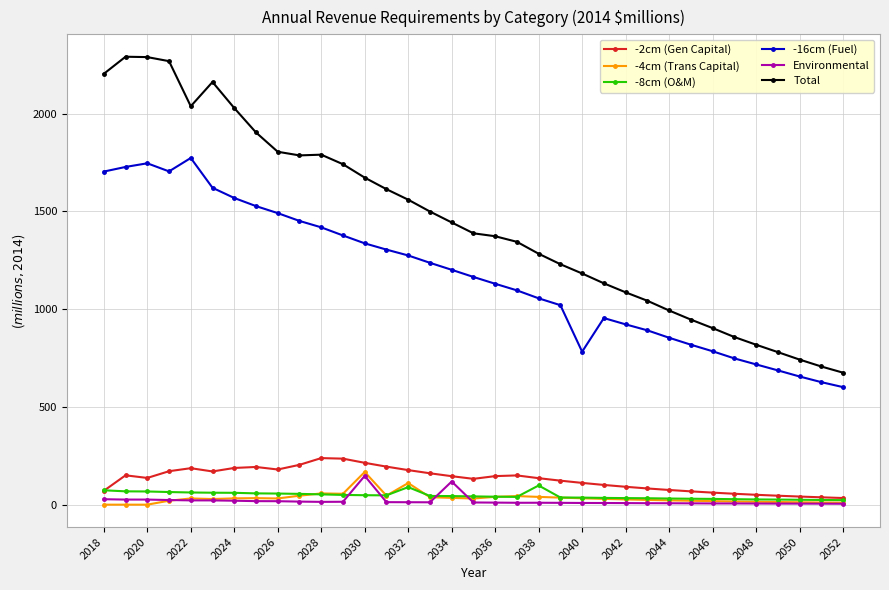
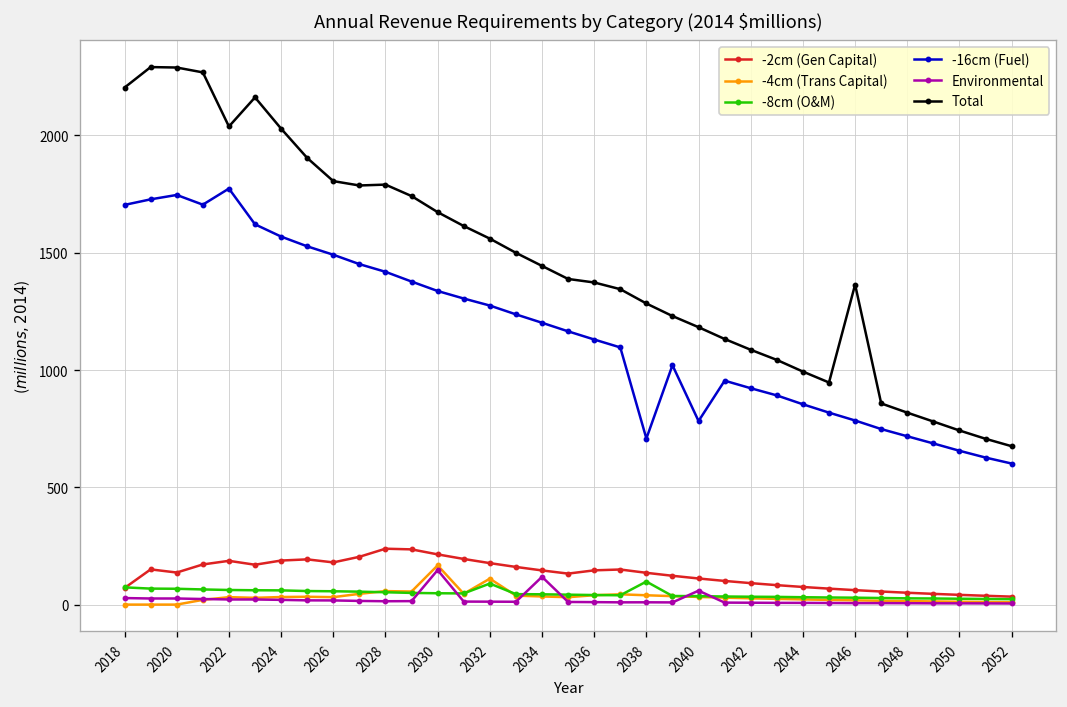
-16cm (Fuel), 2038: 1060 -> 710
Environmental, 2040: 10 -> 60
Total, 2046: 900 -> 1360
